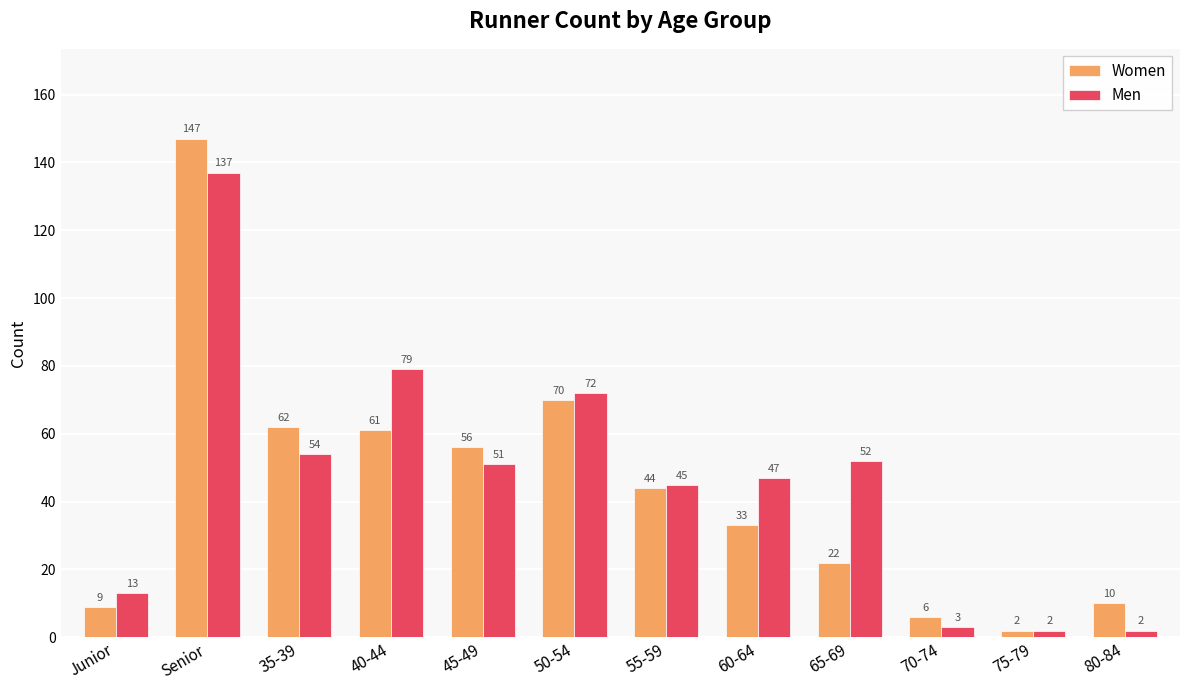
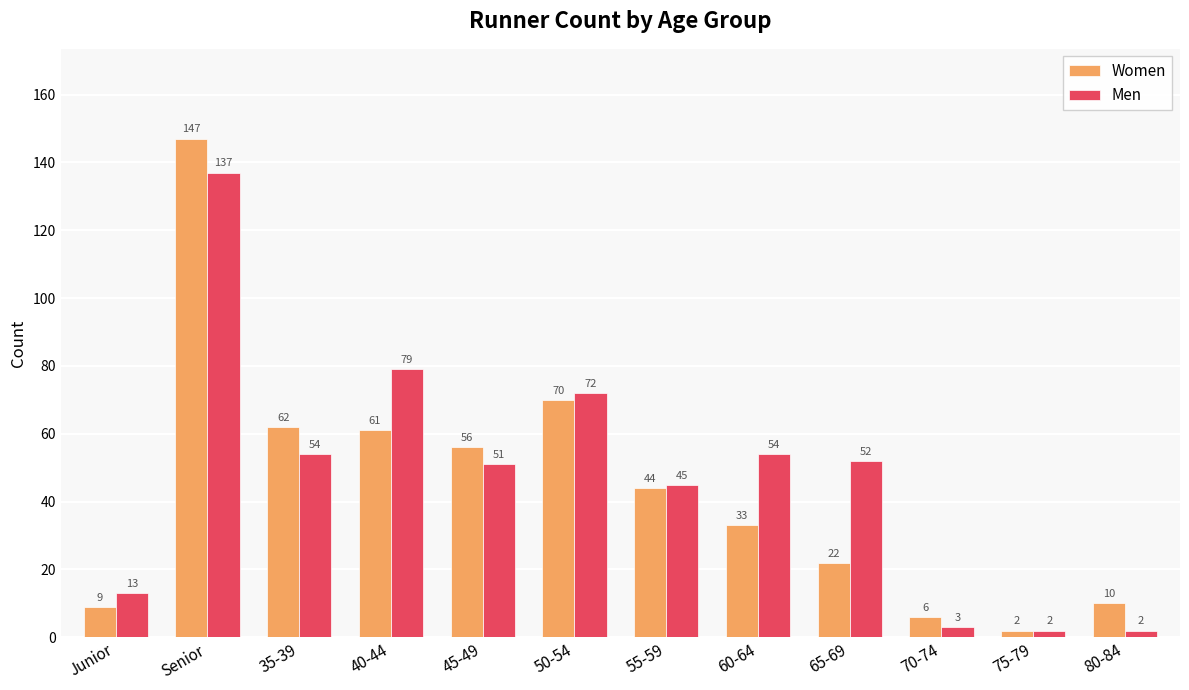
Men, 60-64: 47 -> 54
